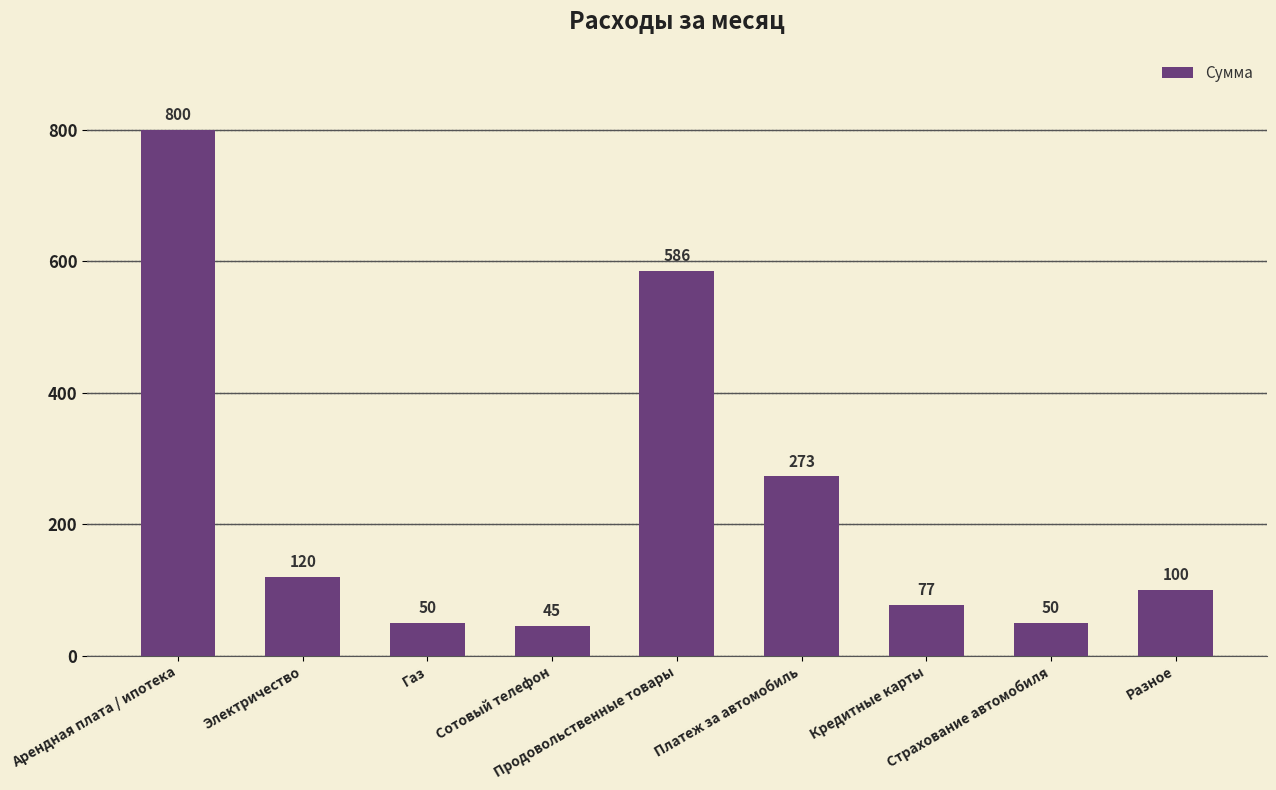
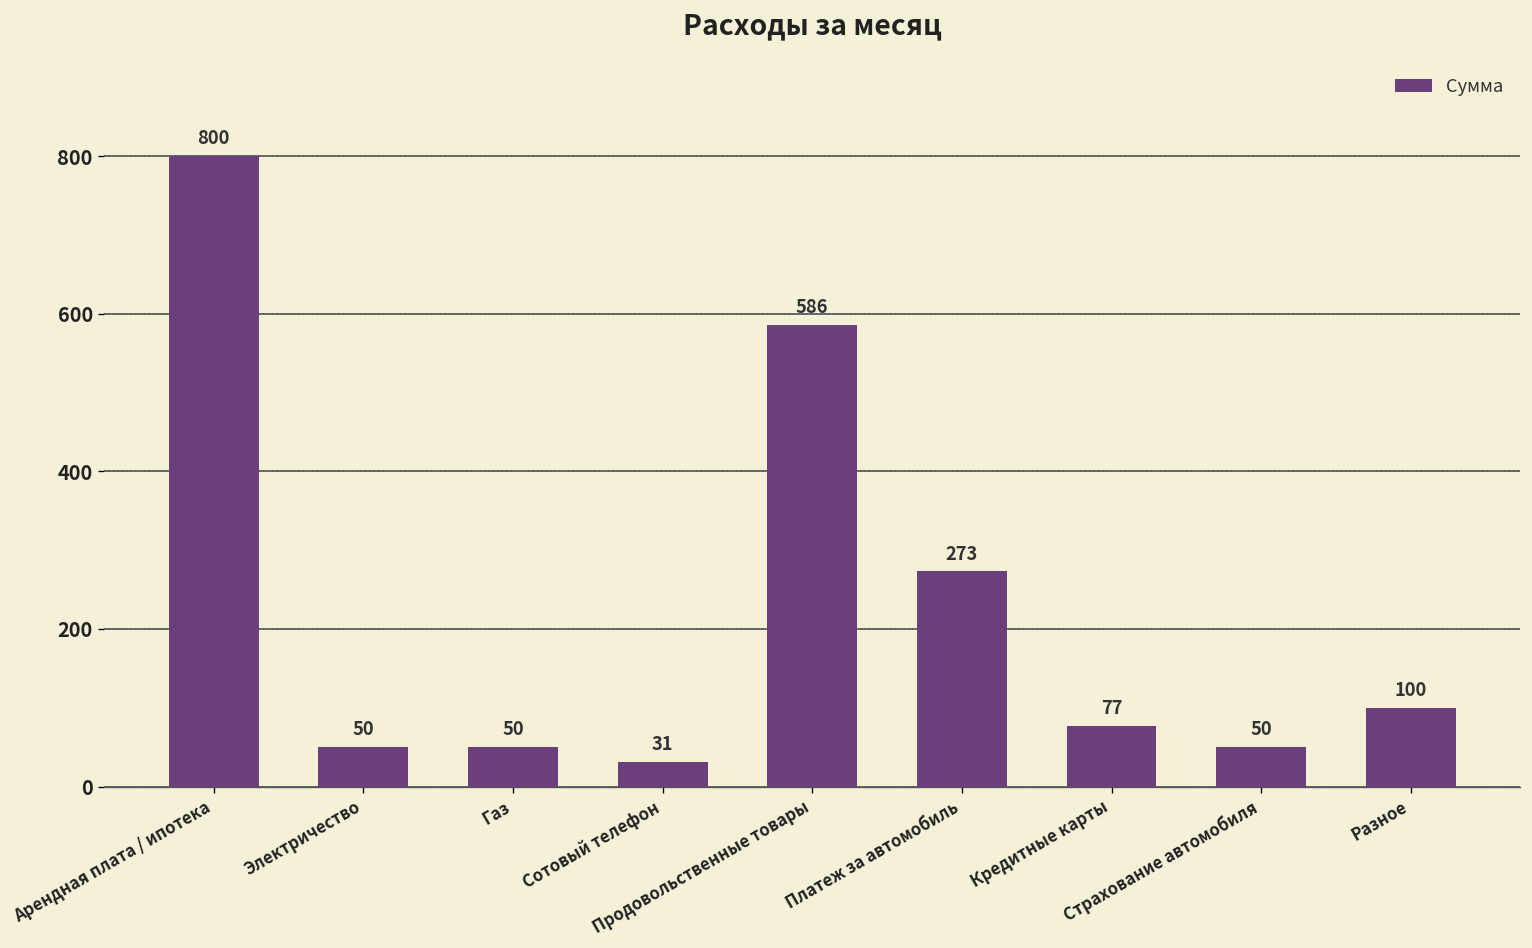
Электричество: 120 -> 50
Сотовый телефон: 45 -> 31
